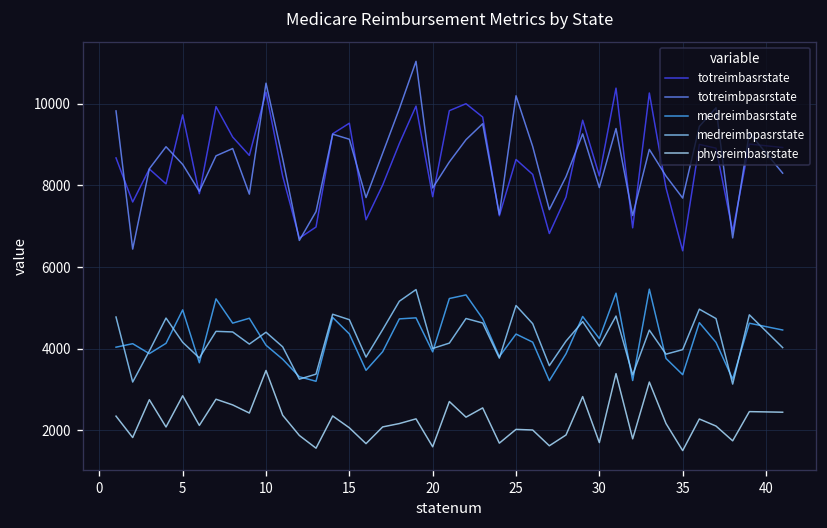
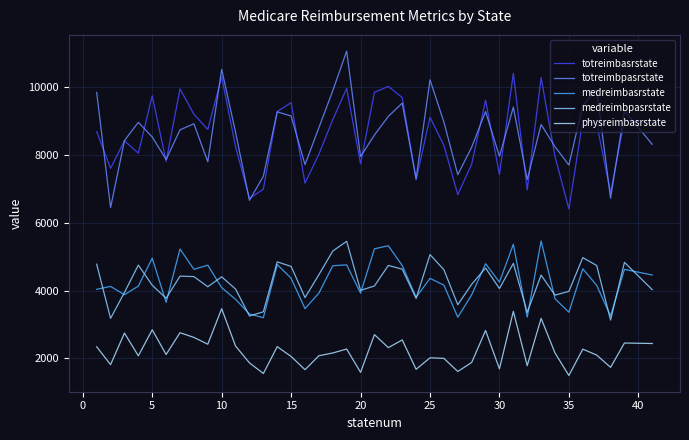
totreimbasrstate, 25: 8600 -> 9100
totreimbasrstate, 30: 8200 -> 7400
